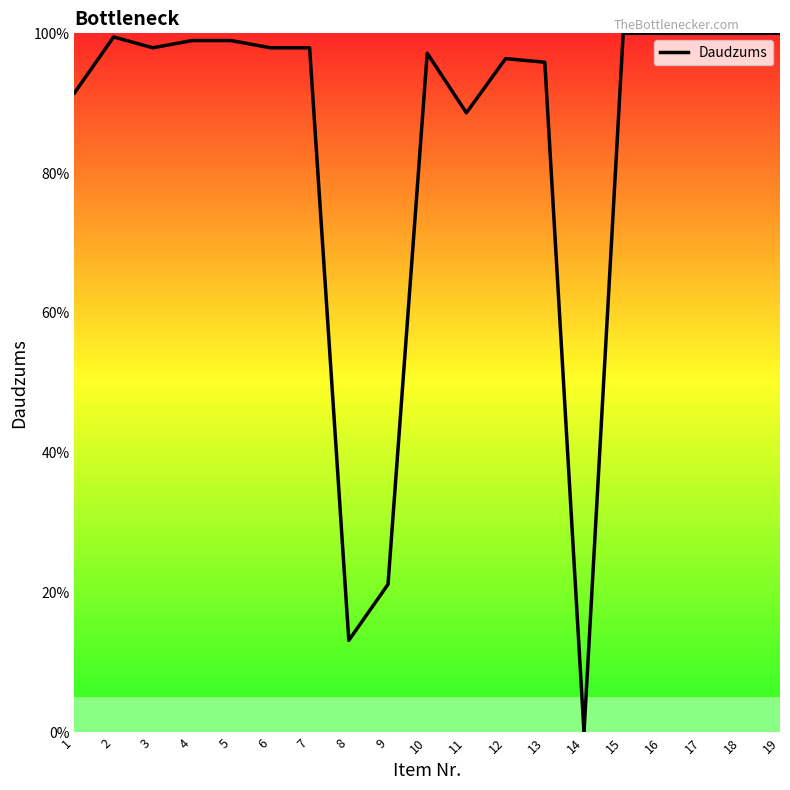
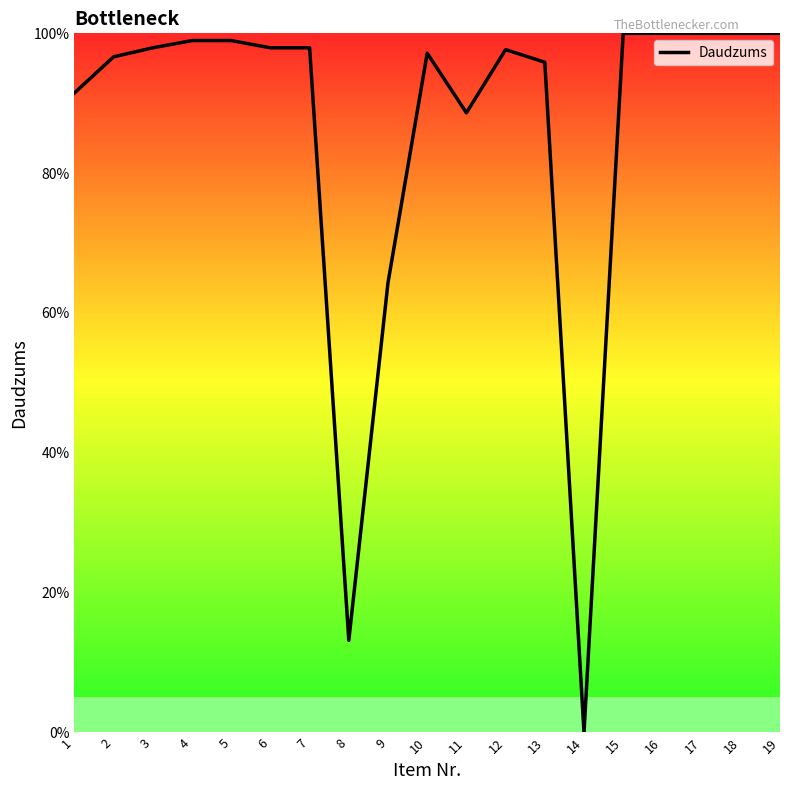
2: 99% -> 97%
9: 21% -> 64%
12: 96% -> 98%
